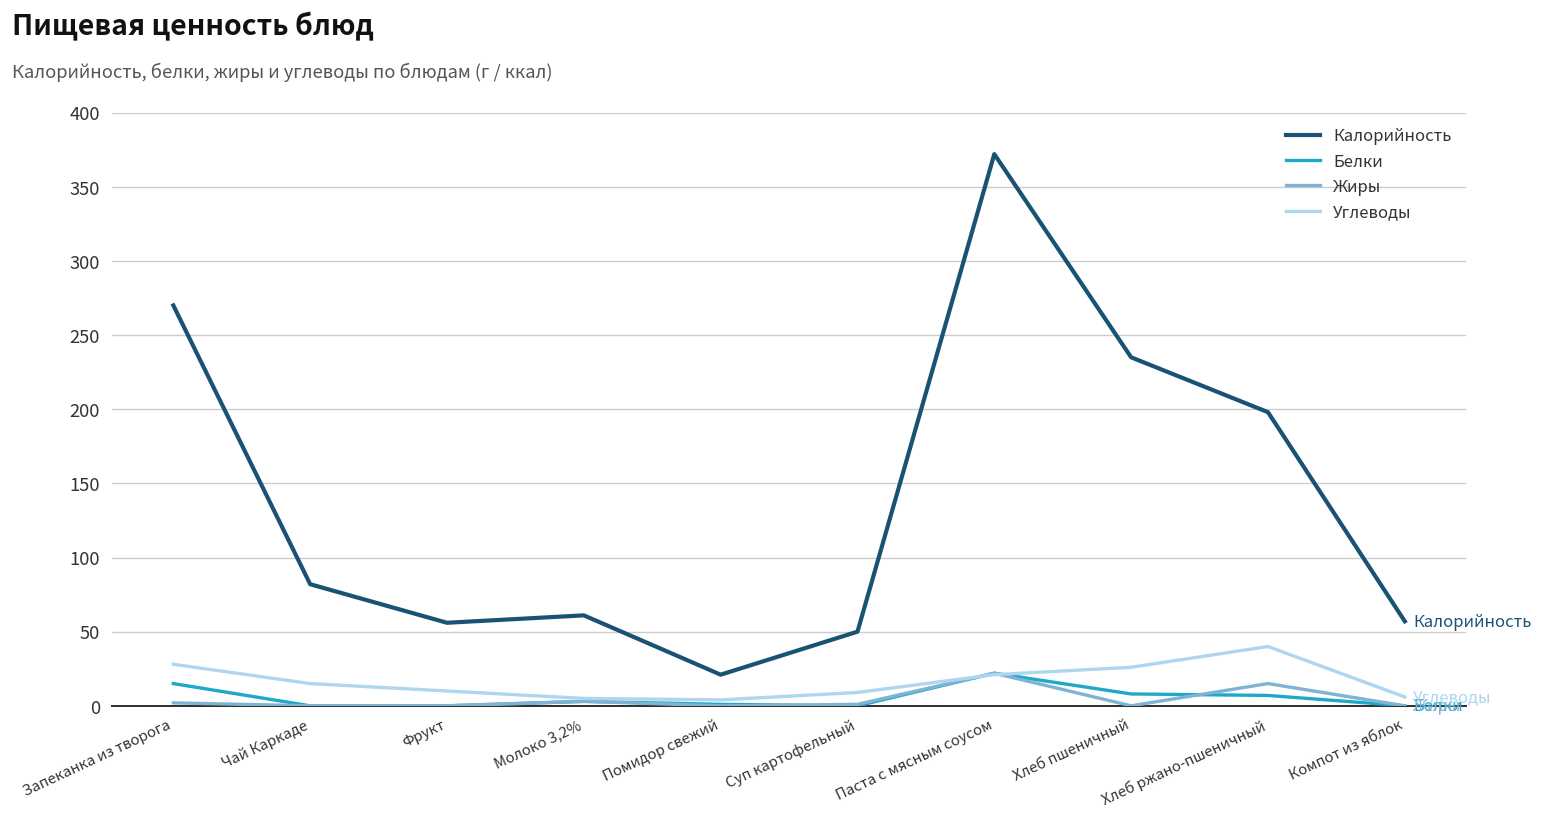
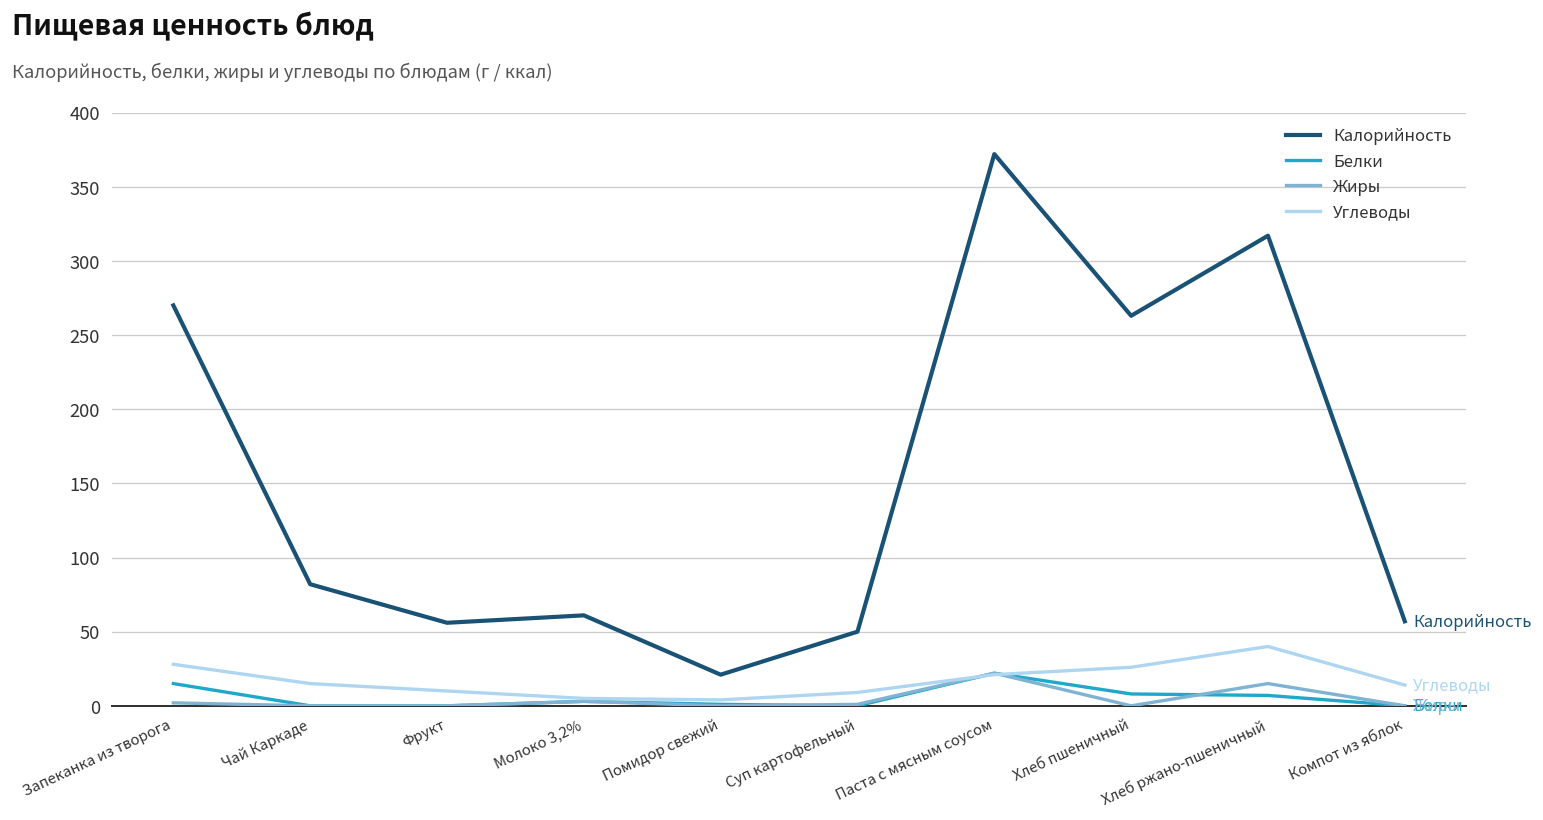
Калорийность, Хлеб пшеничный: 235 -> 263
Калорийность, Хлеб ржано-пшеничный: 198 -> 317
Углеводы, Компот из яблок: 6 -> 14
